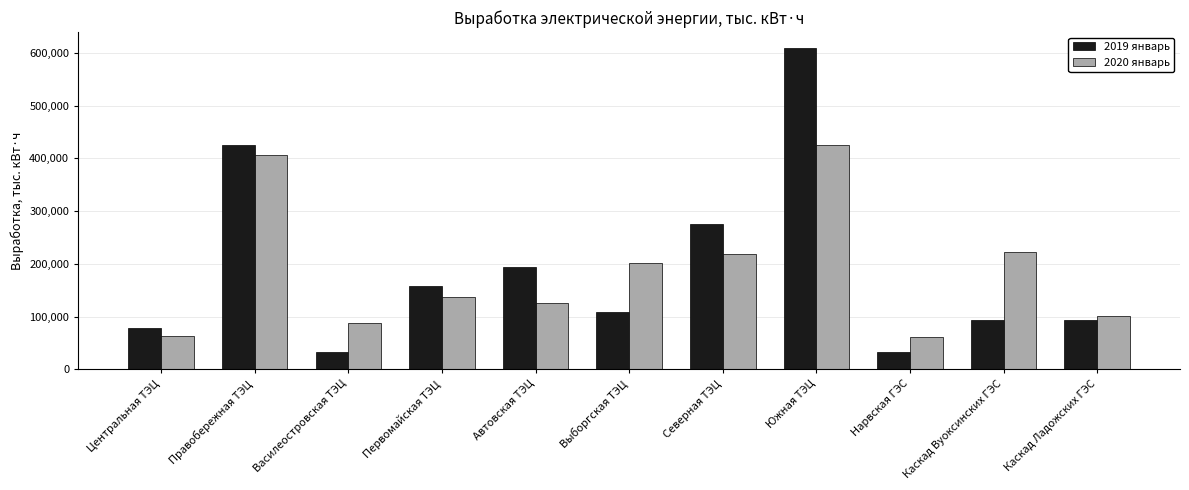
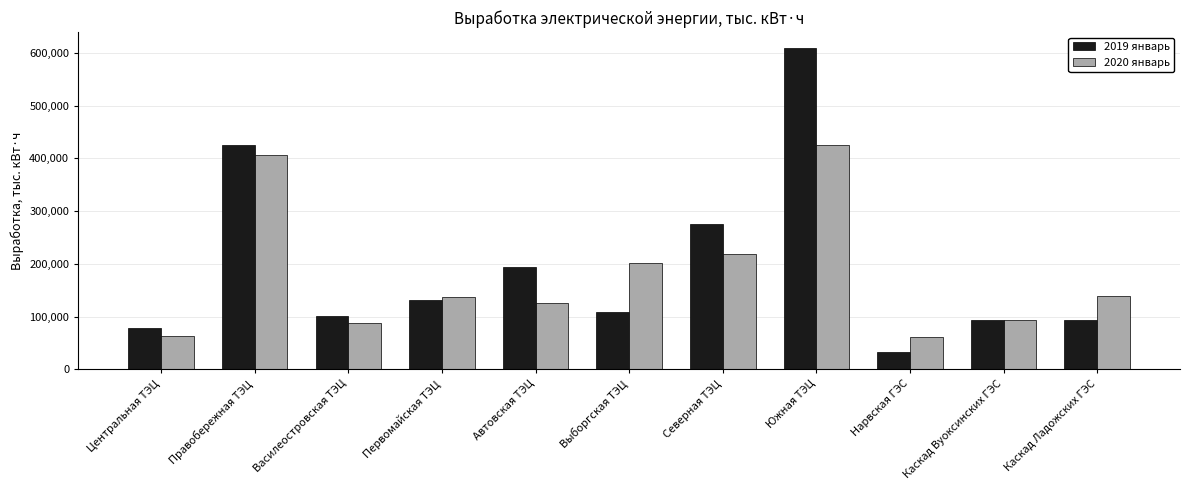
2019 январь, Василеостровская ТЭЦ: 30,000 -> 100,000
2019 январь, Первомайская ТЭЦ: 160,000 -> 130,000
2020 январь, Каскад Вуоксинских ГЭС: 220,000 -> 90,000
2020 январь, Каскад Ладожских ГЭС: 100,000 -> 140,000
